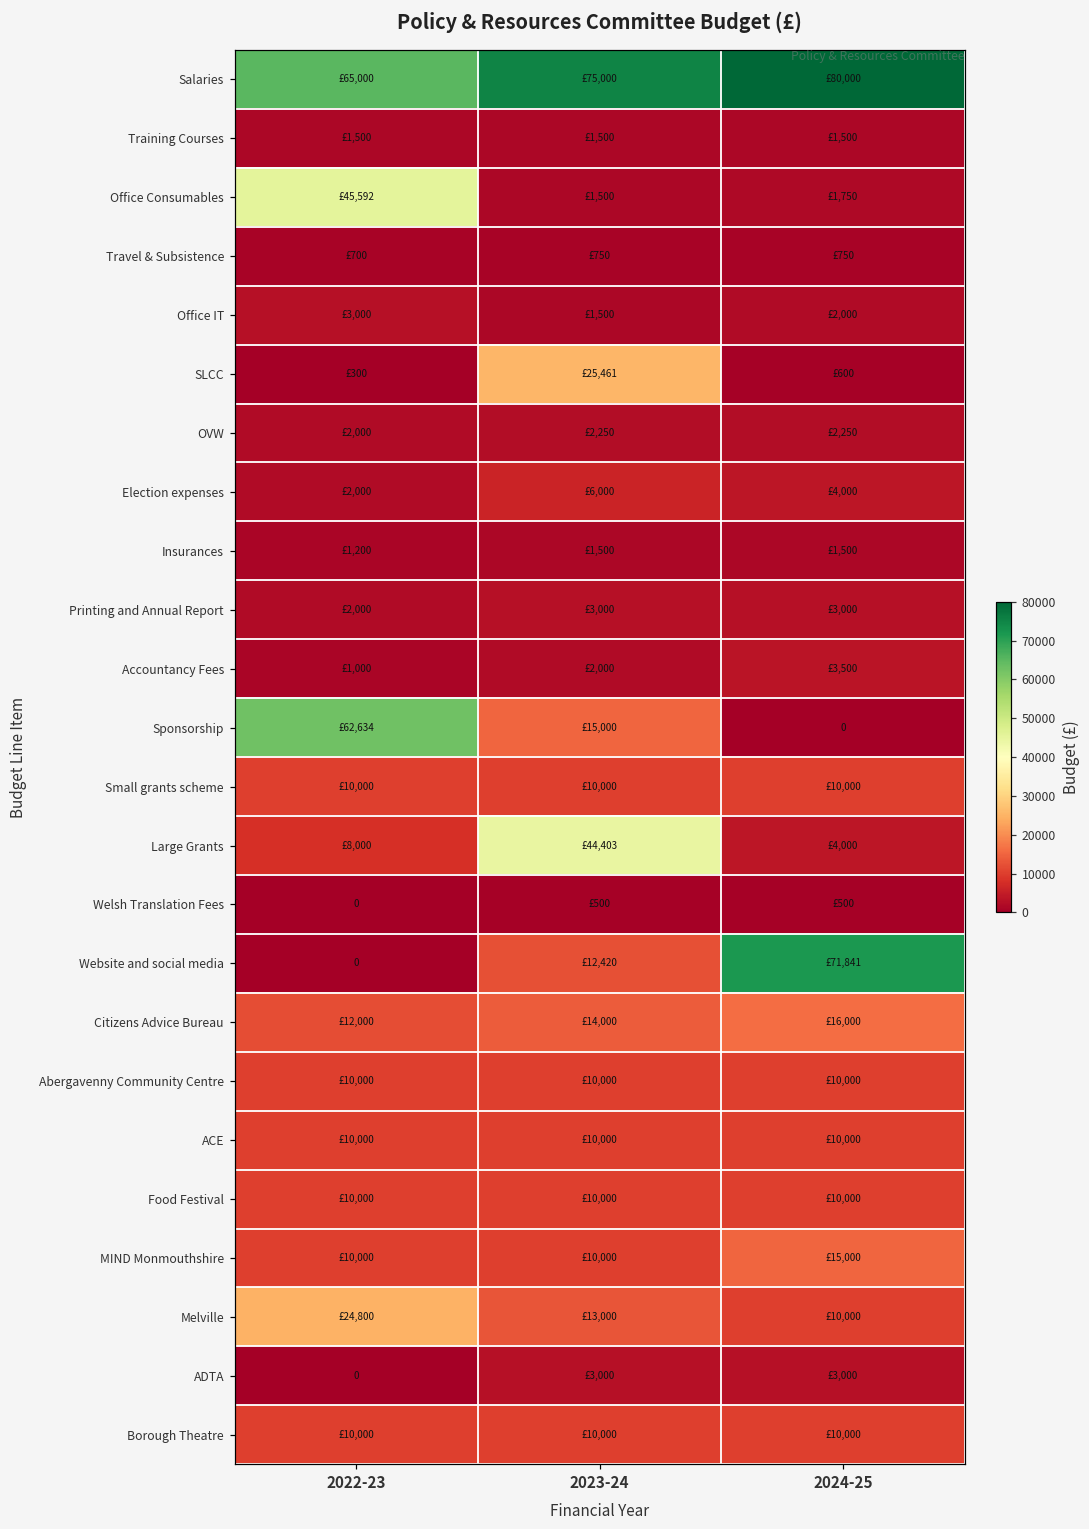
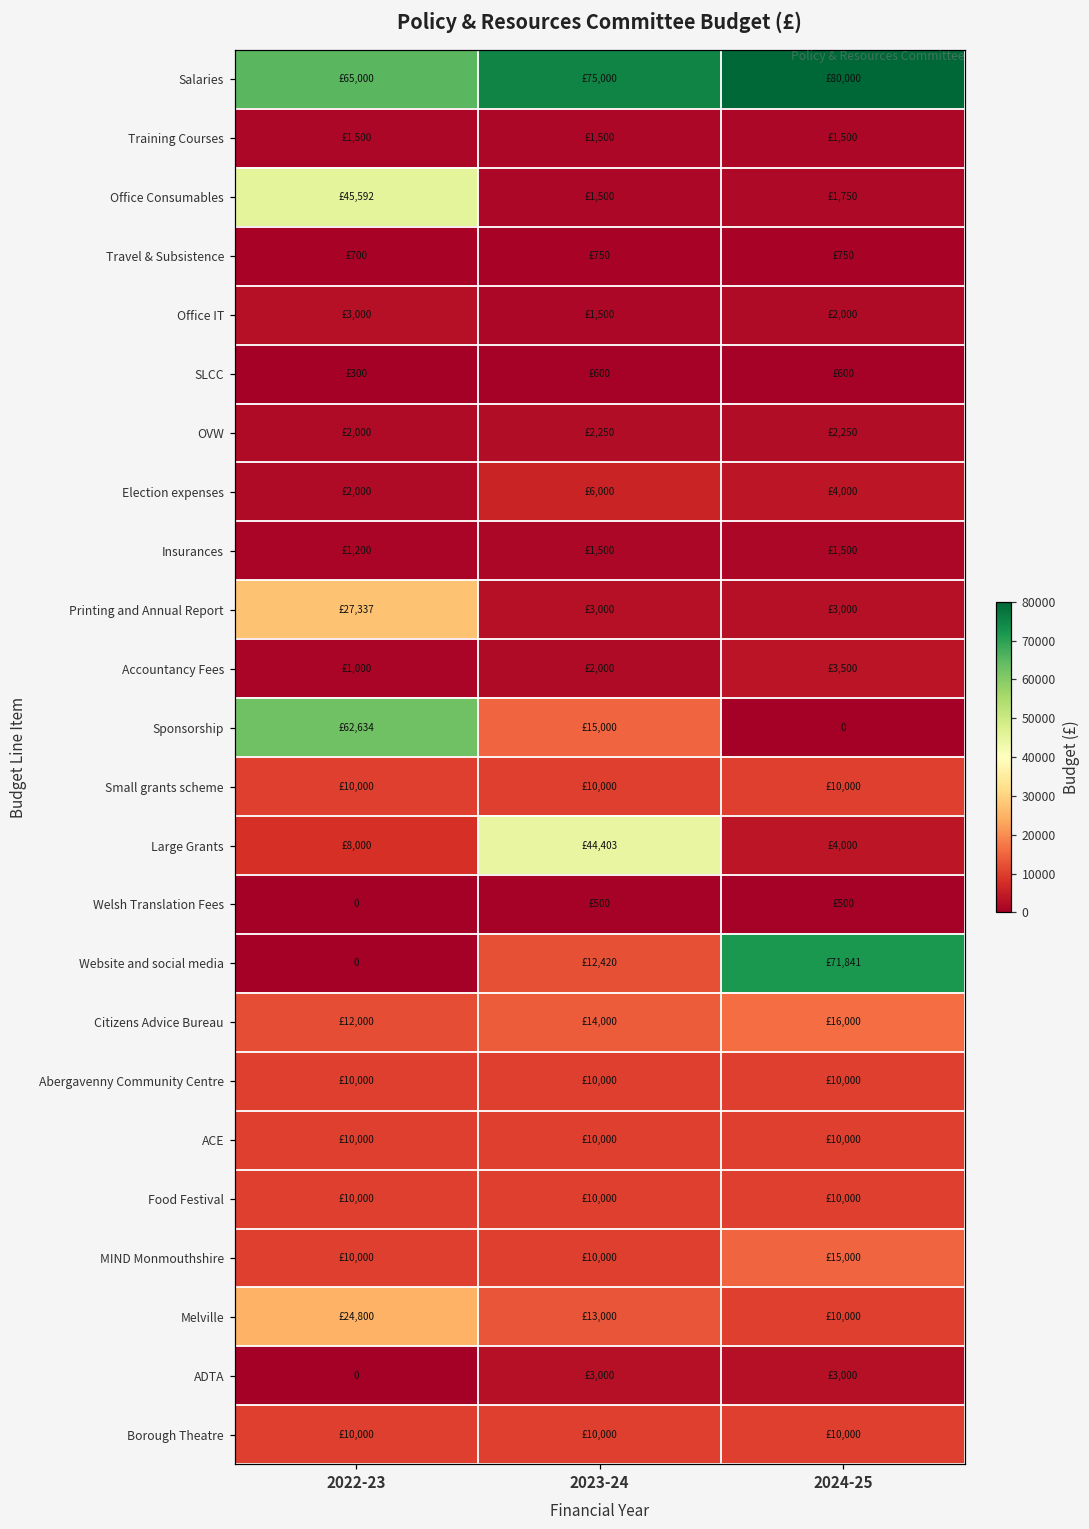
SLCC, 2023-24: £25,461 -> £600
Printing and Annual Report, 2022-23: £2,000 -> £27,337
